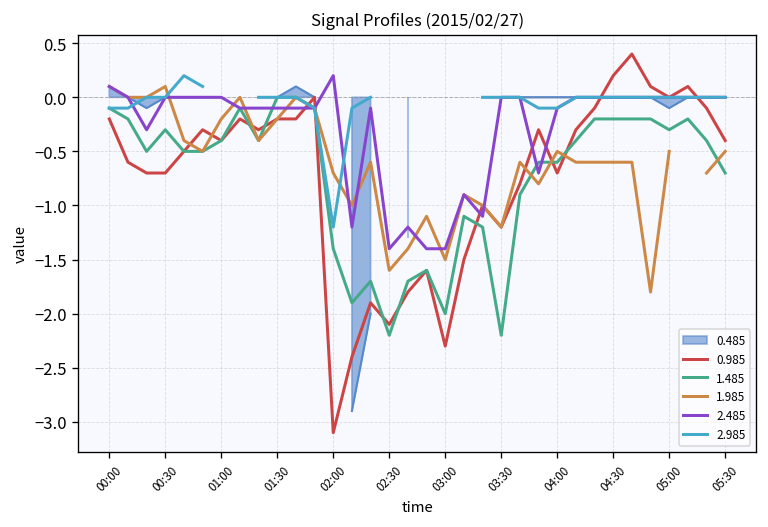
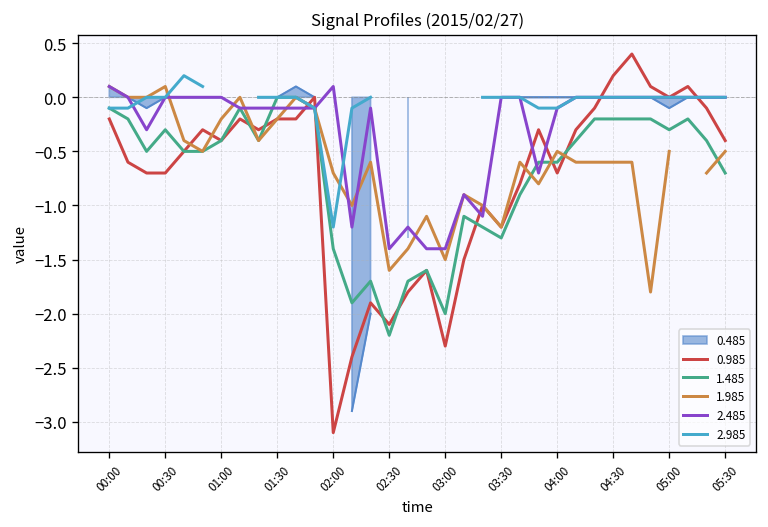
2.485, 02:00: 0.2 -> 0.1
1.485, 03:30: -2.2 -> -1.3
